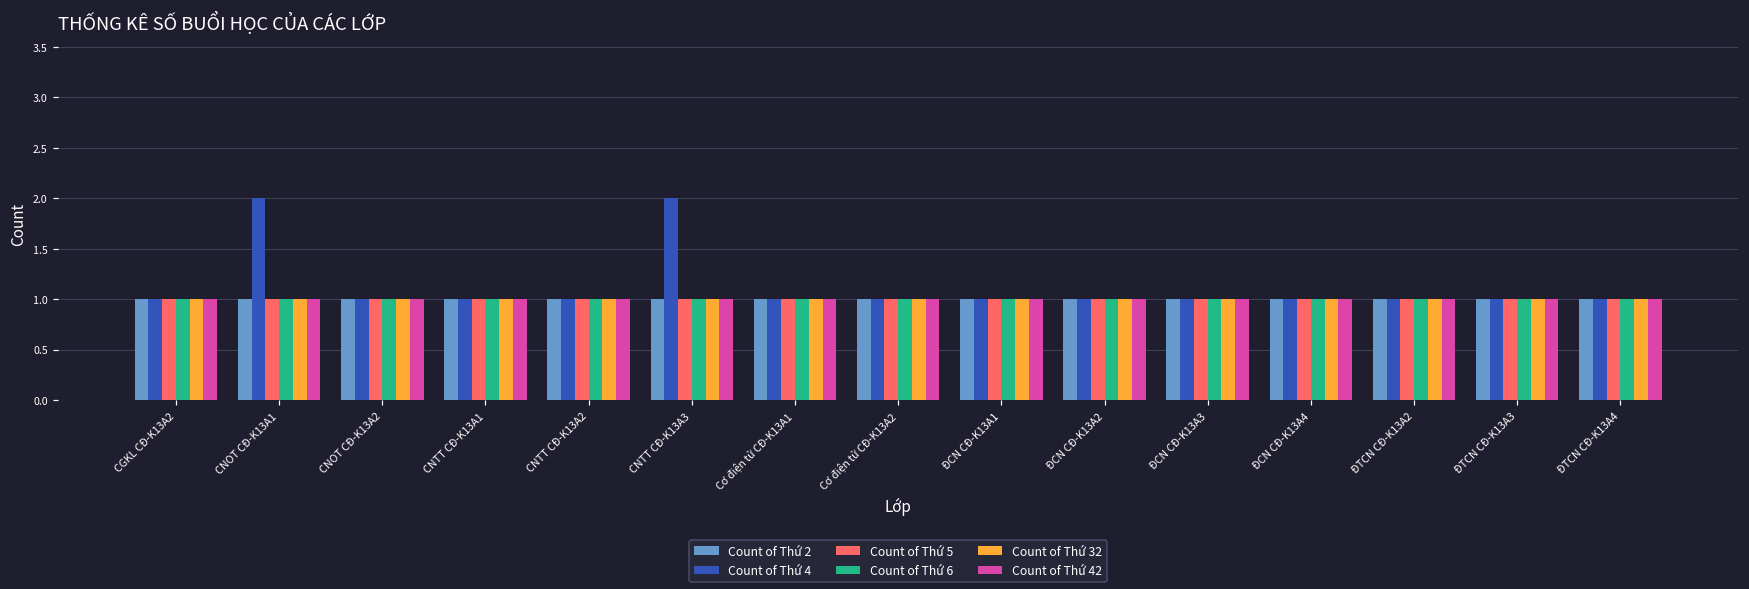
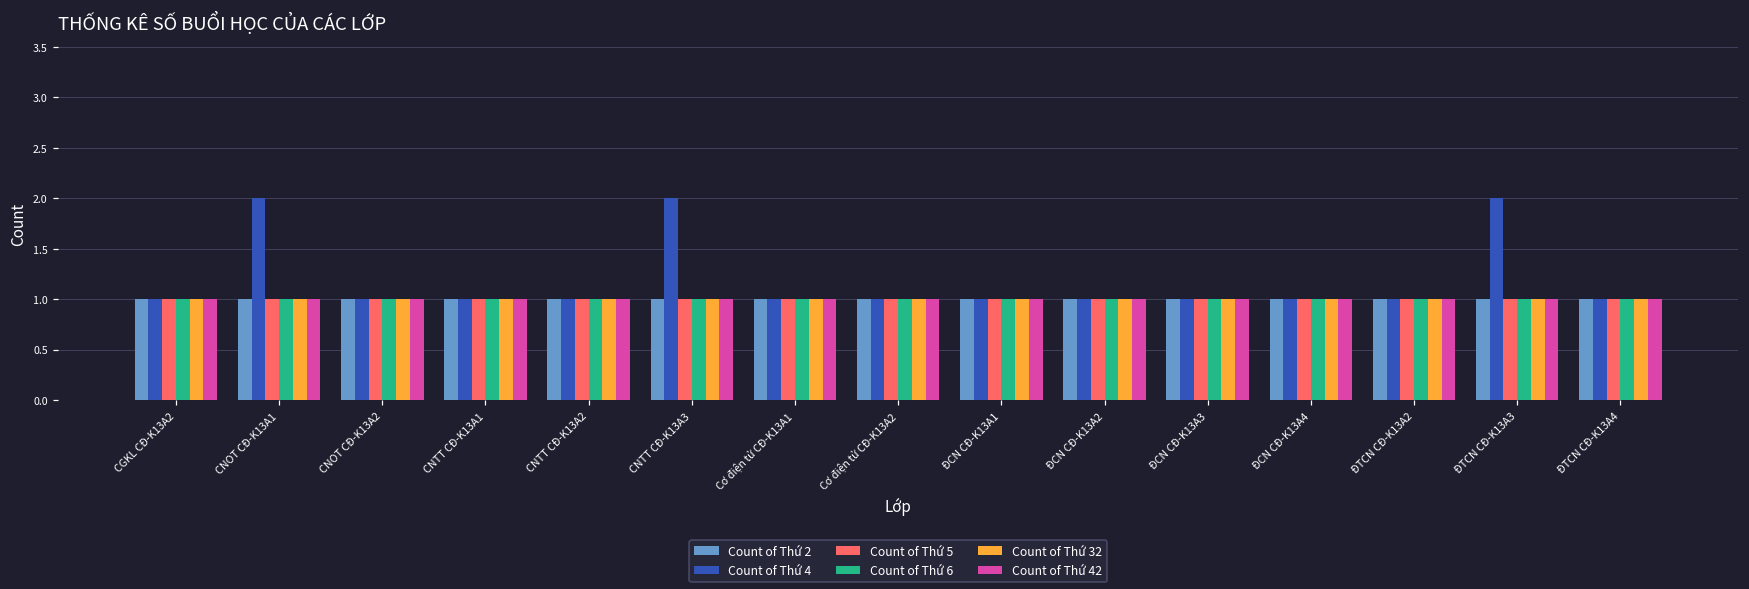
Count of Thứ 4, ĐTCN CĐ-K13A3: 1 -> 2
